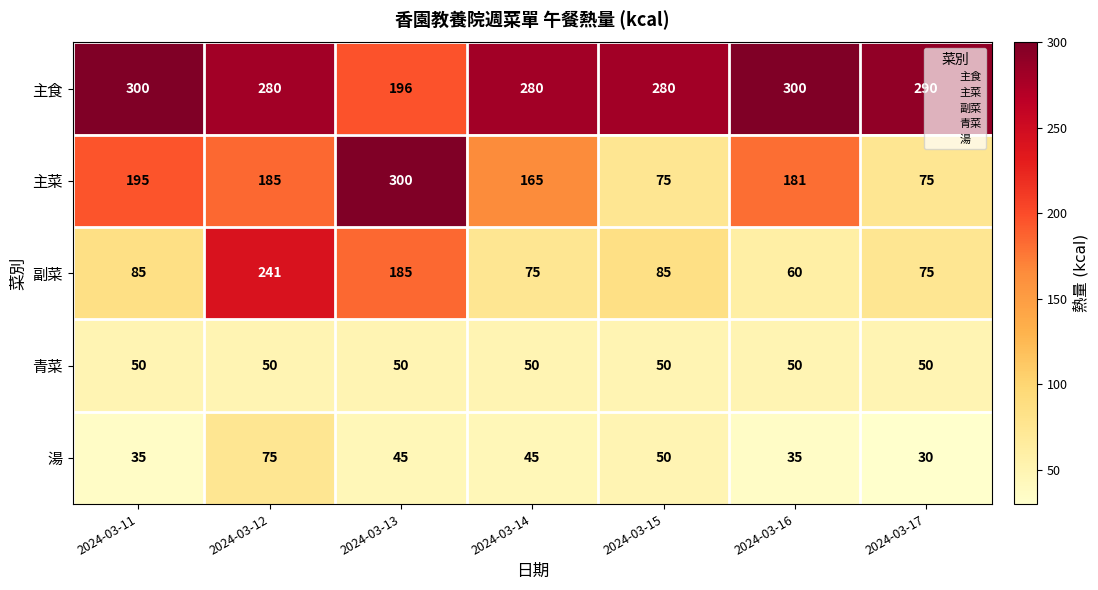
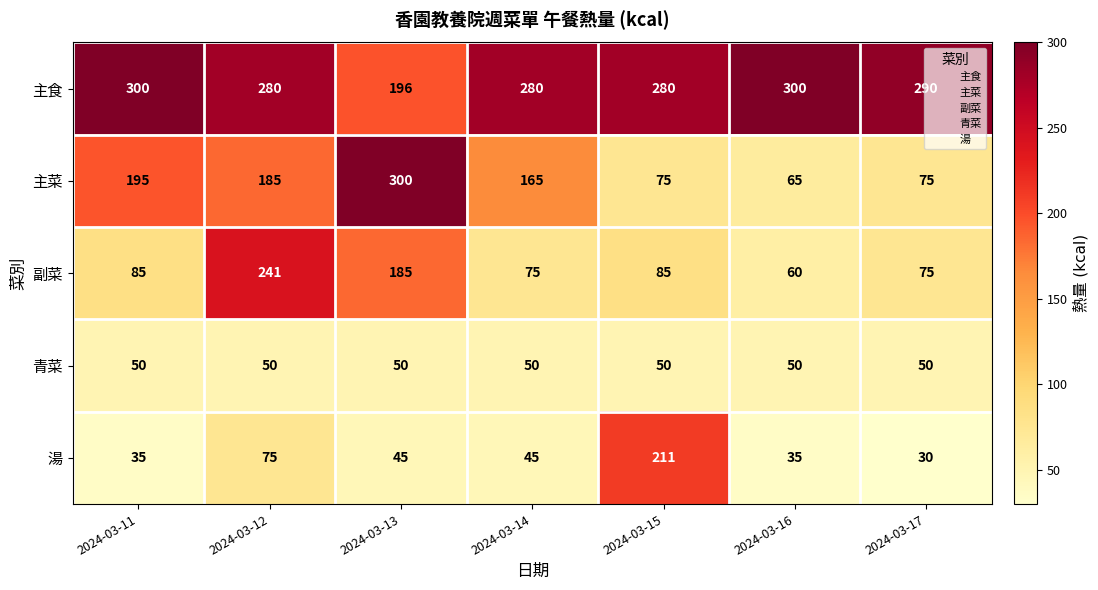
主菜, 2024-03-16: 181 -> 65
湯, 2024-03-15: 50 -> 211
